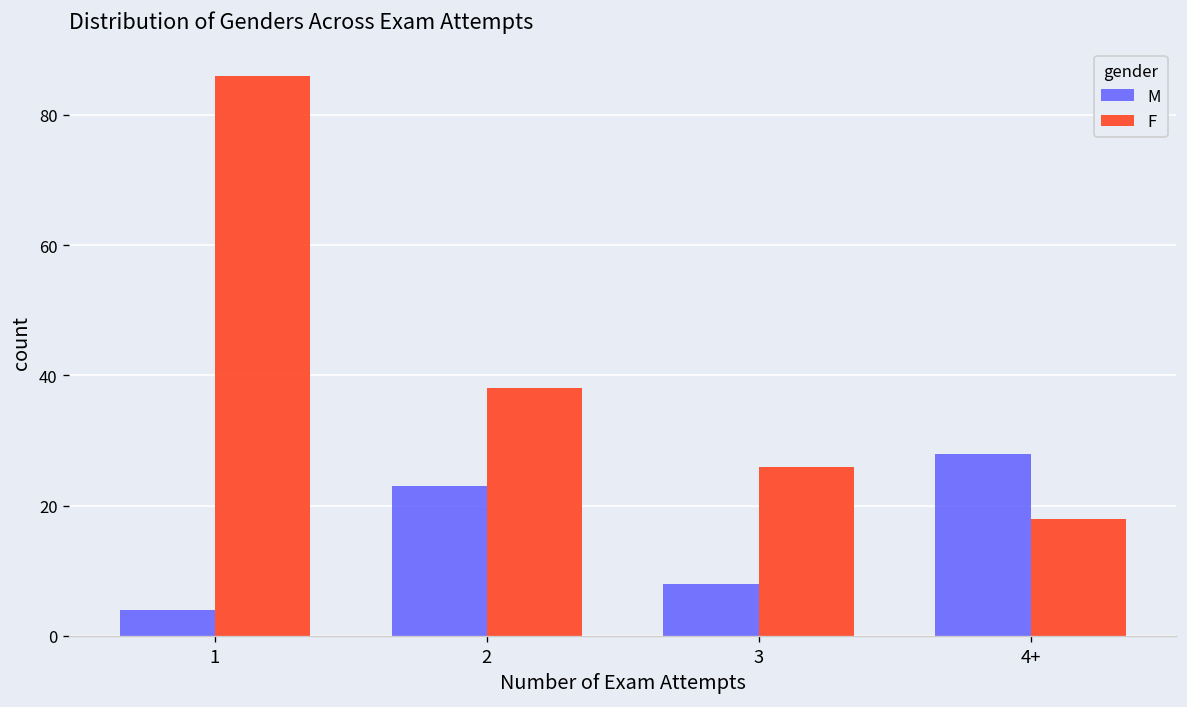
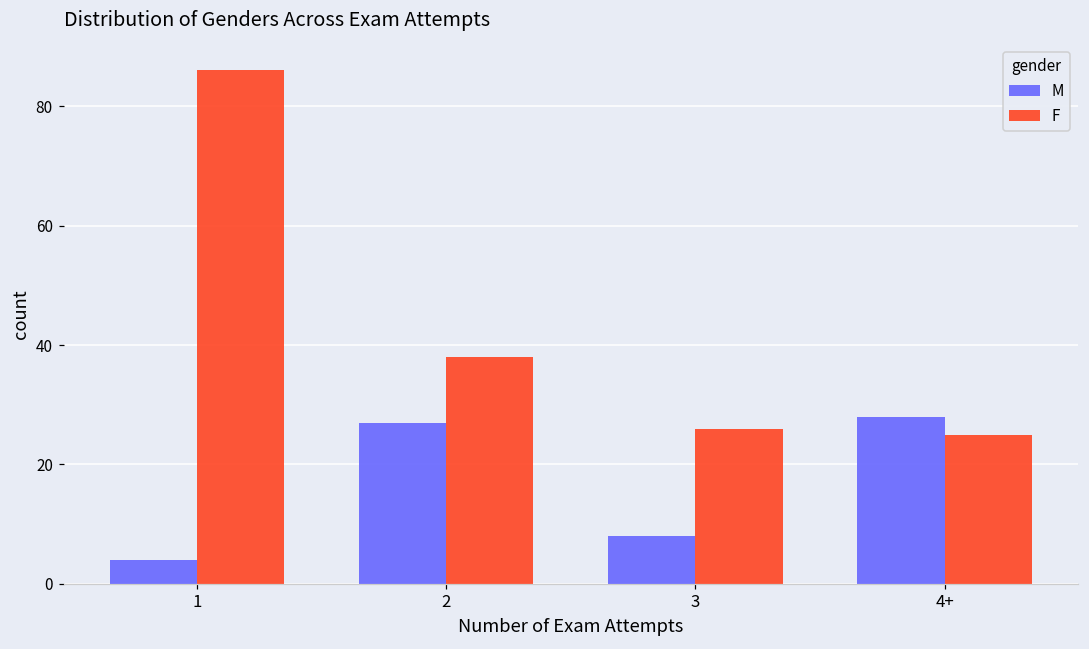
M, 2: 23 -> 27
F, 4+: 18 -> 25
